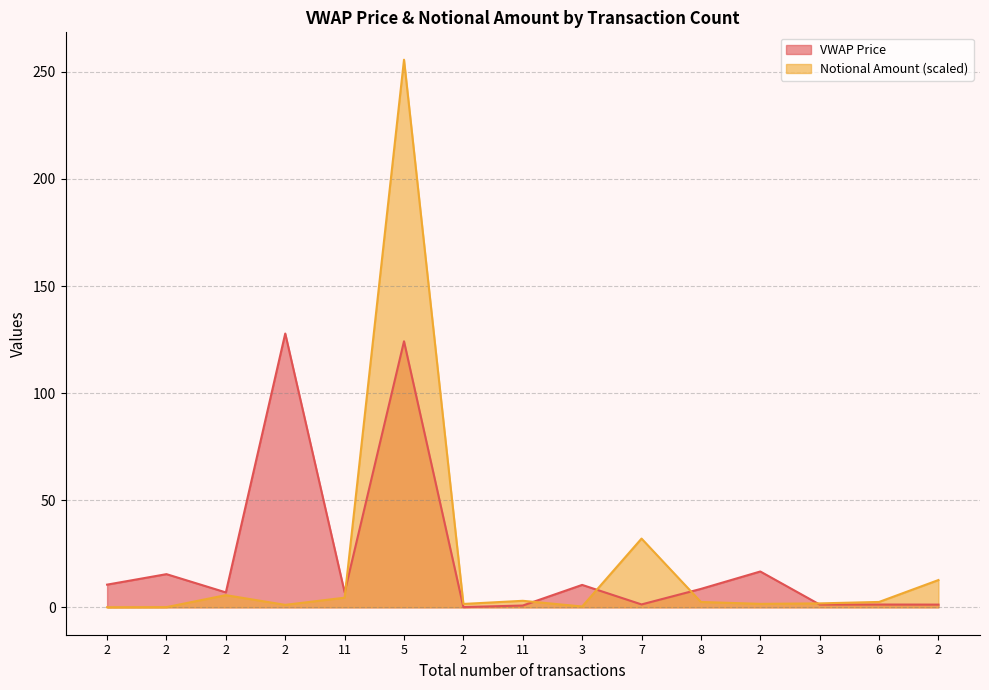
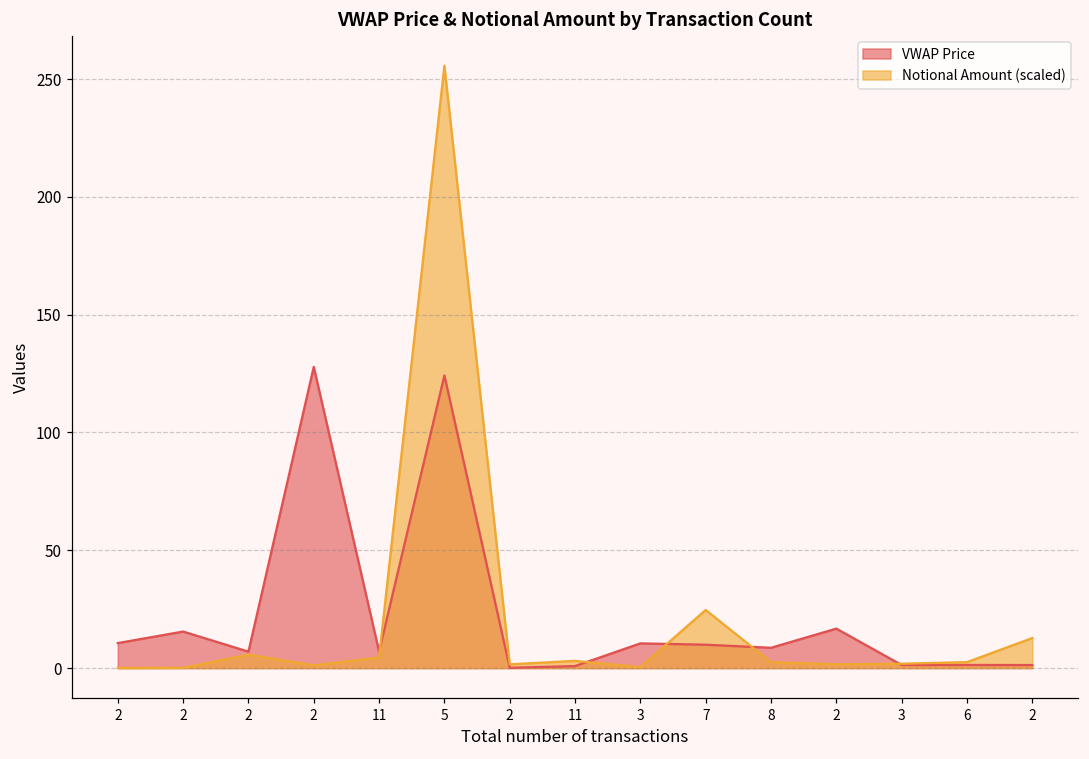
VWAP Price, 7: 1 -> 10
Notional Amount (scaled), 7: 32 -> 25
